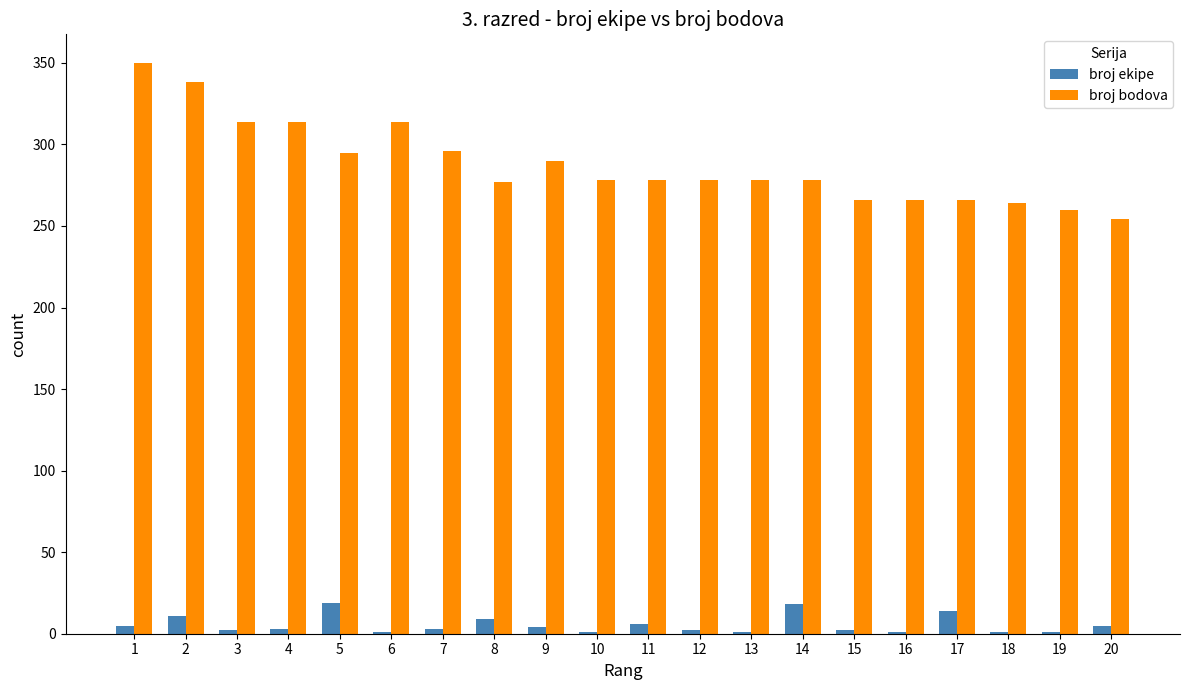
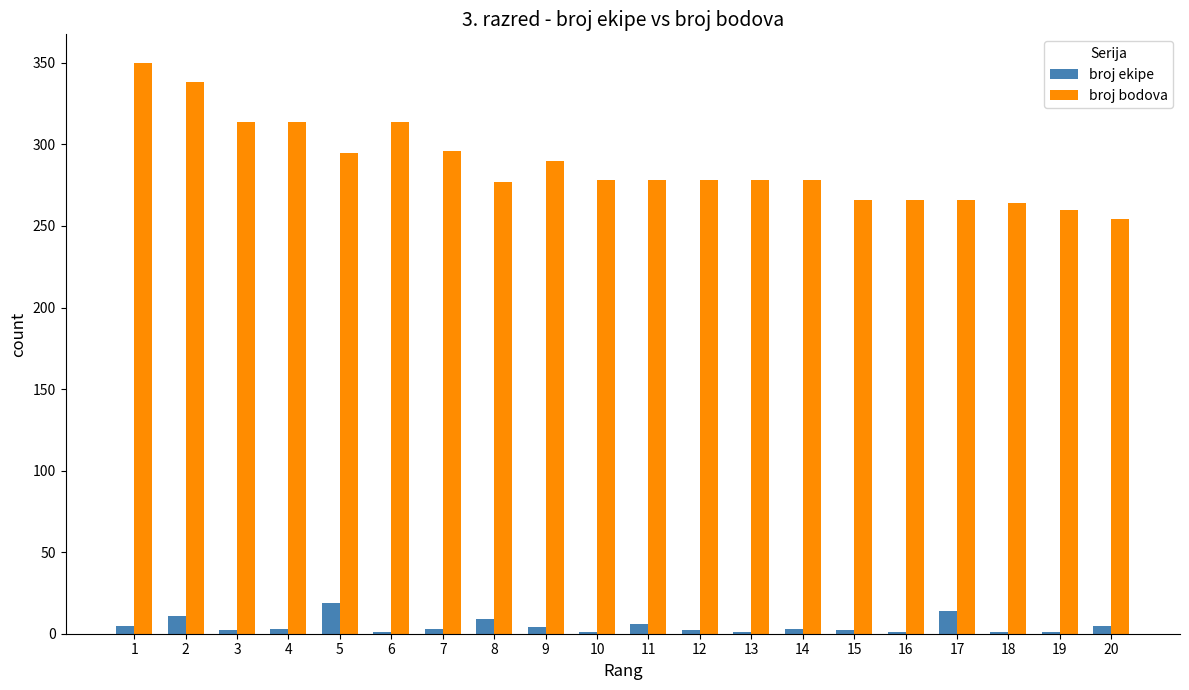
broj ekipe, 14: 18 -> 3
